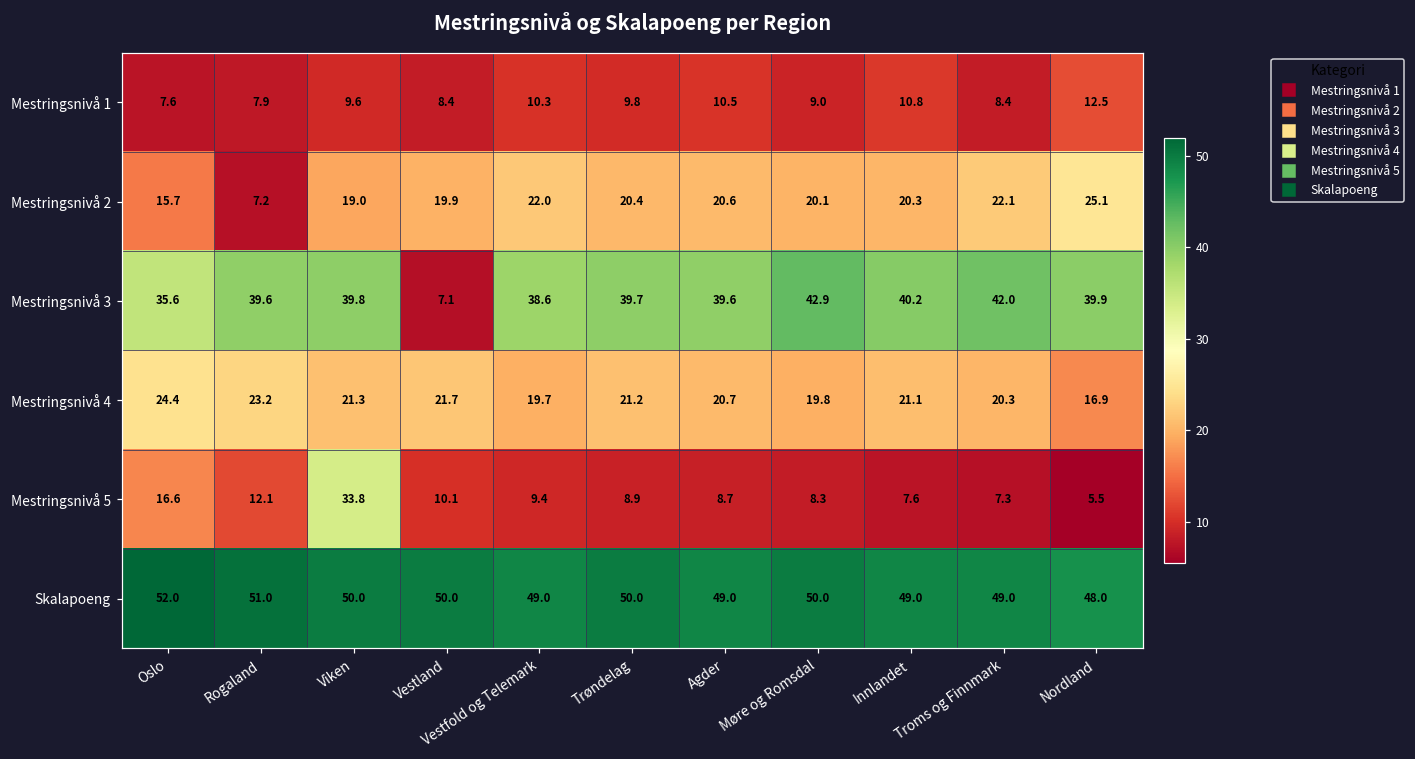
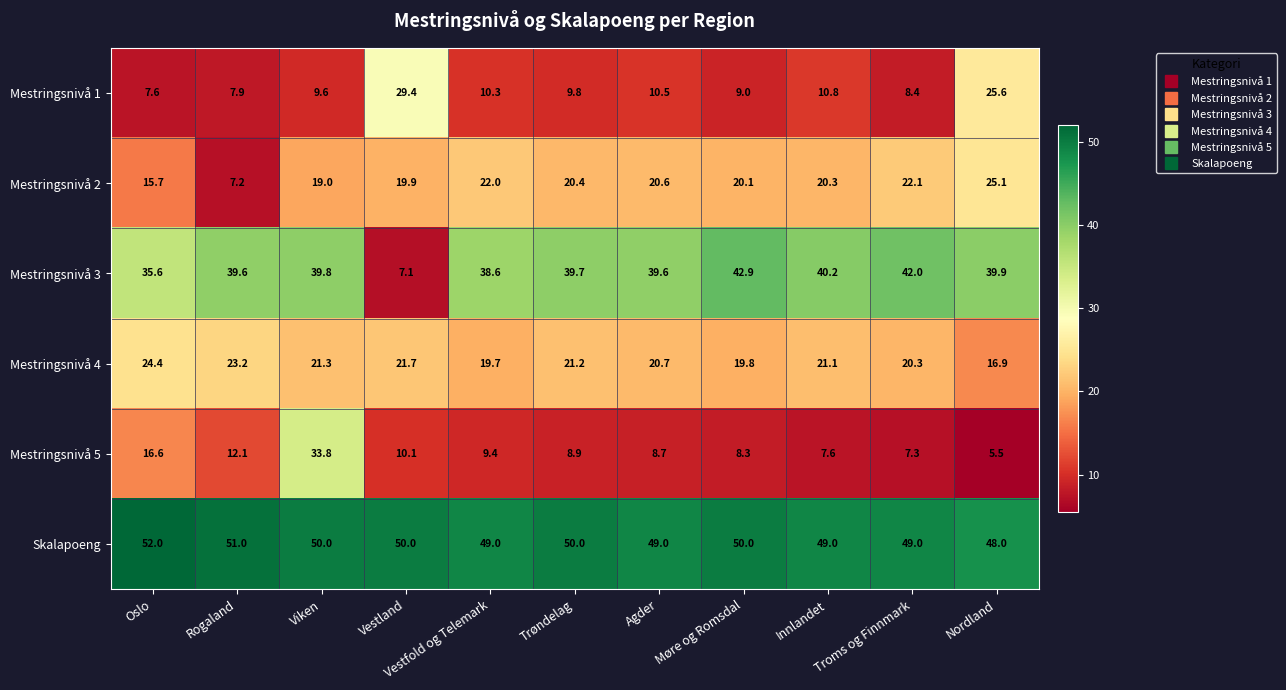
Mestringsnivå 1, Vestland: 8.4 -> 29.4
Mestringsnivå 1, Nordland: 12.5 -> 25.6
